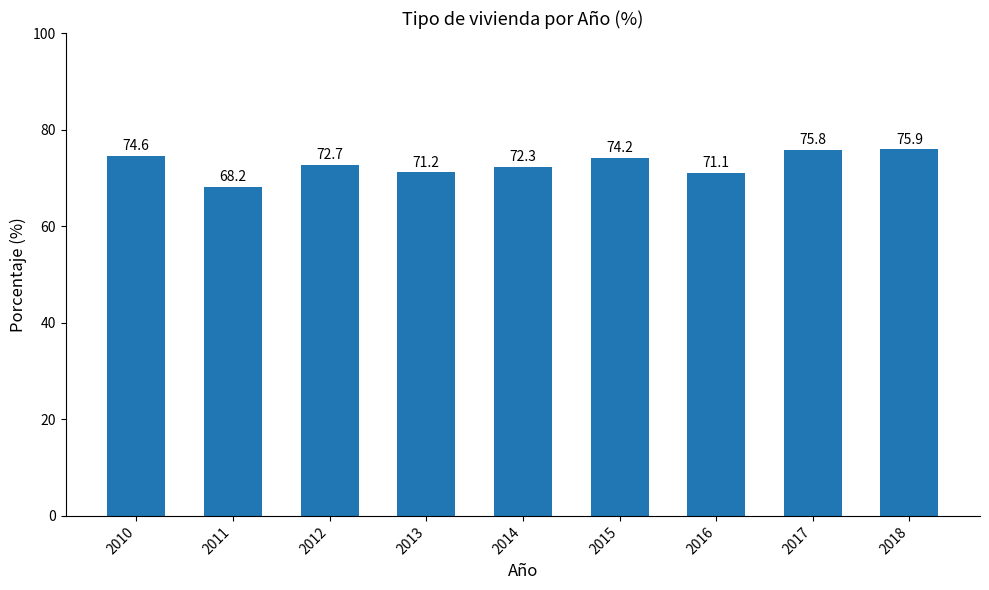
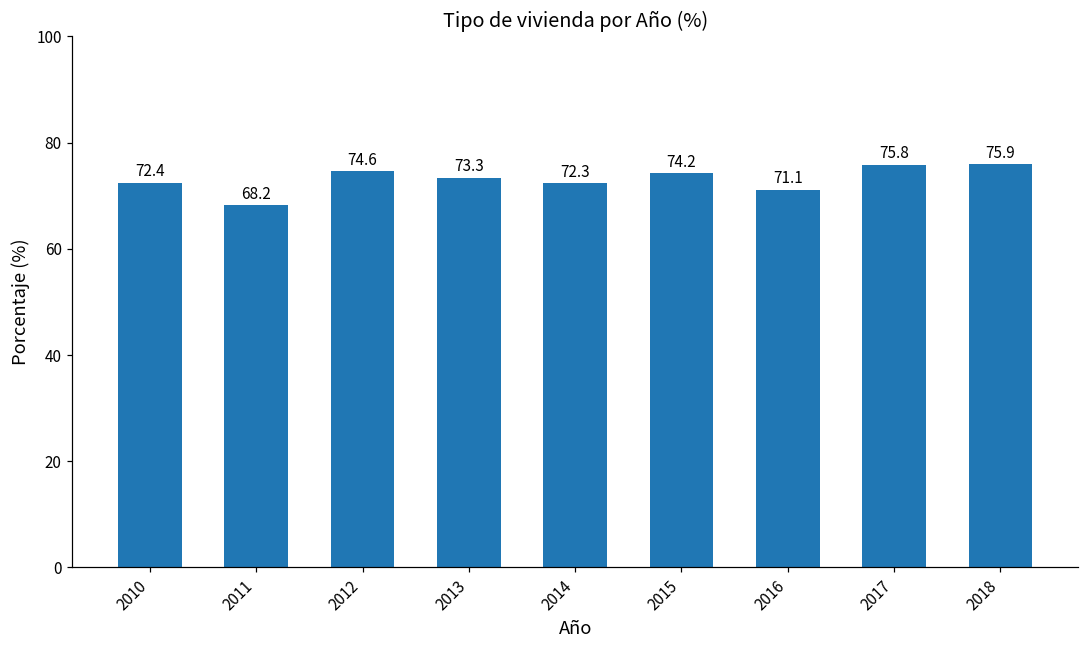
2010: 74.6 -> 72.4
2012: 72.7 -> 74.6
2013: 71.2 -> 73.3
